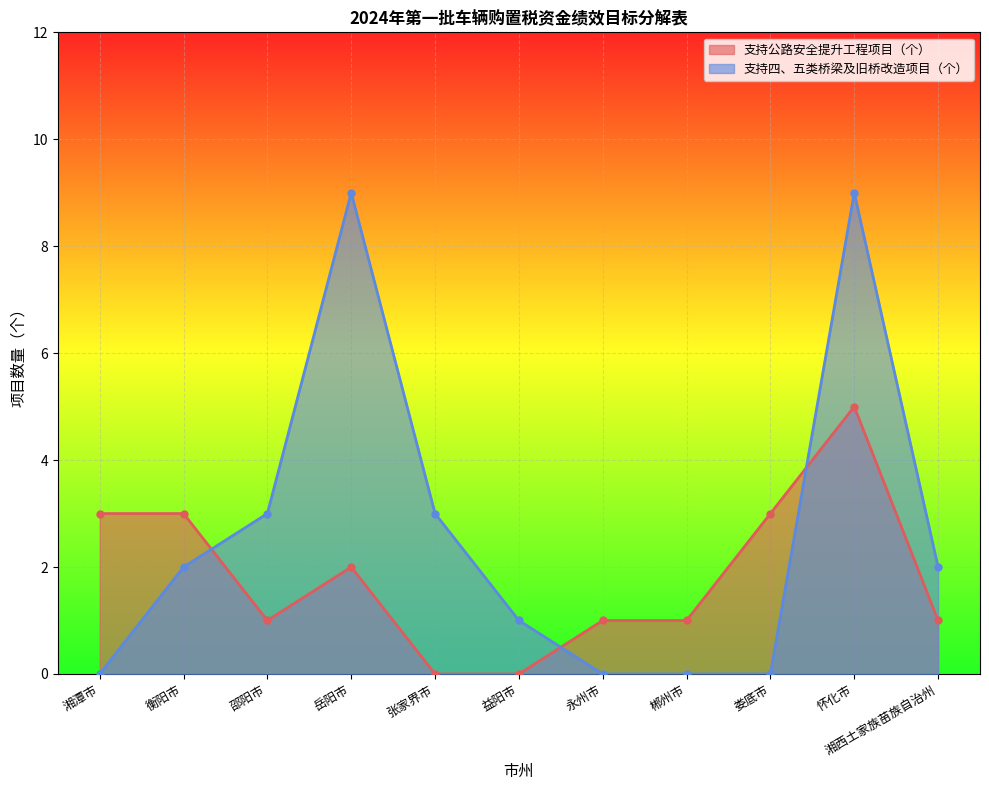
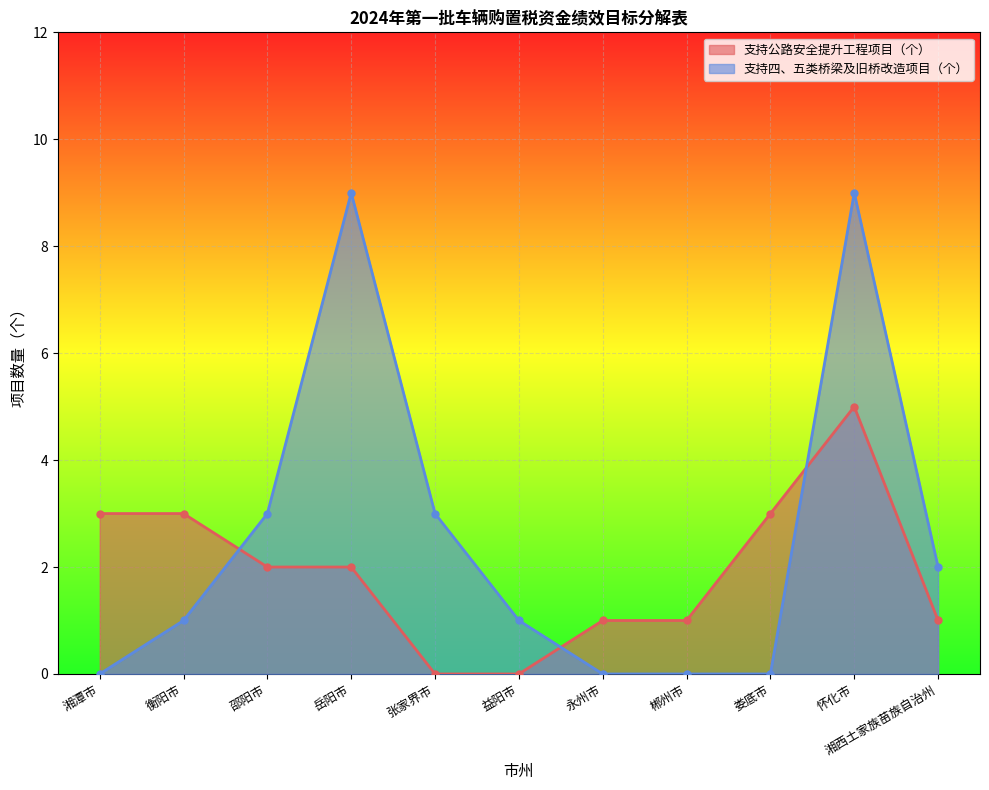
支持四、五类桥梁及旧桥改造项目（个）, 衡阳市: 2 -> 1
支持公路安全提升工程项目（个）, 邵阳市: 1 -> 2
